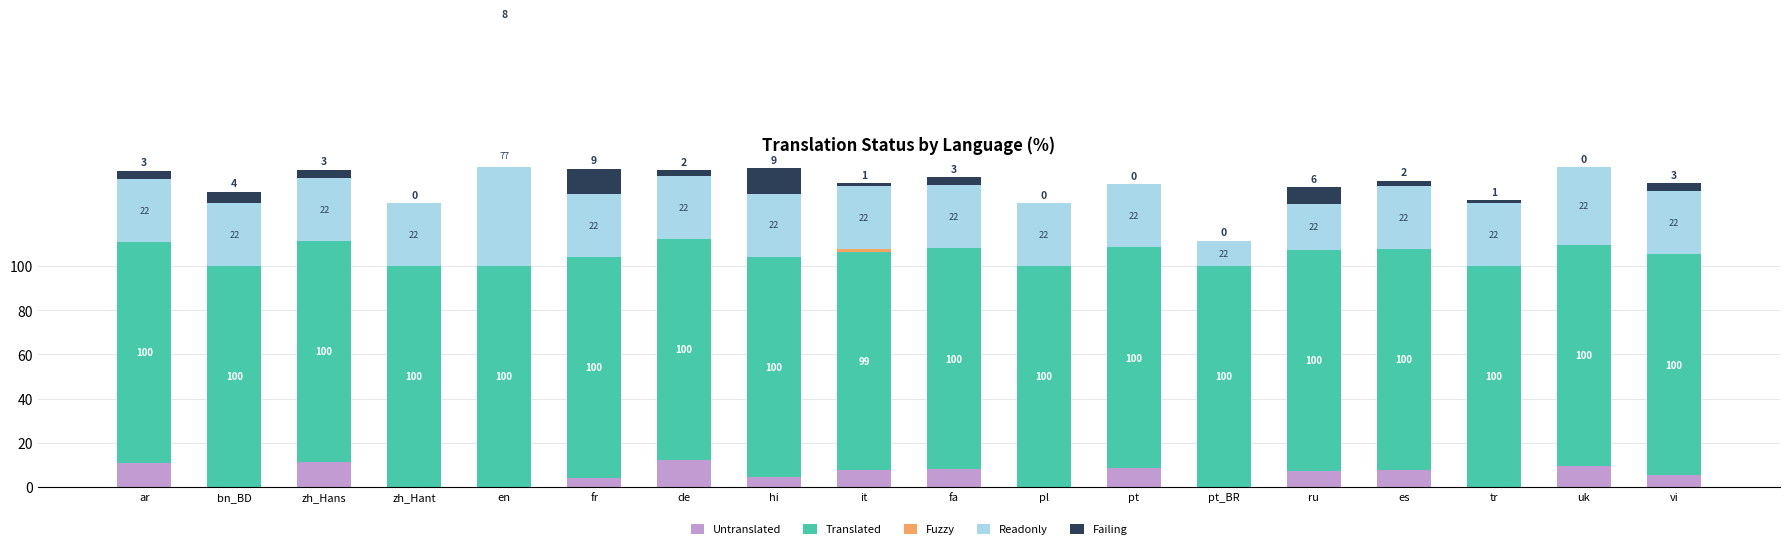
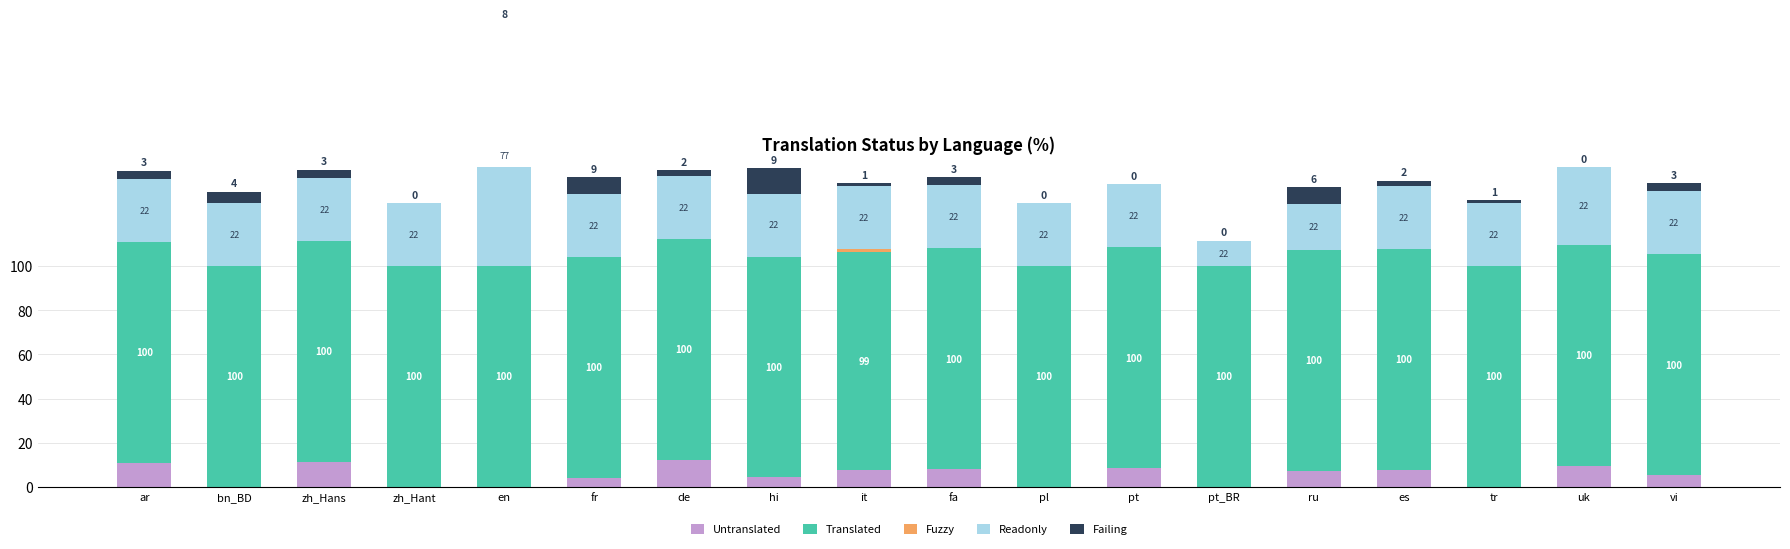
Failing, fr: 12 -> 8
